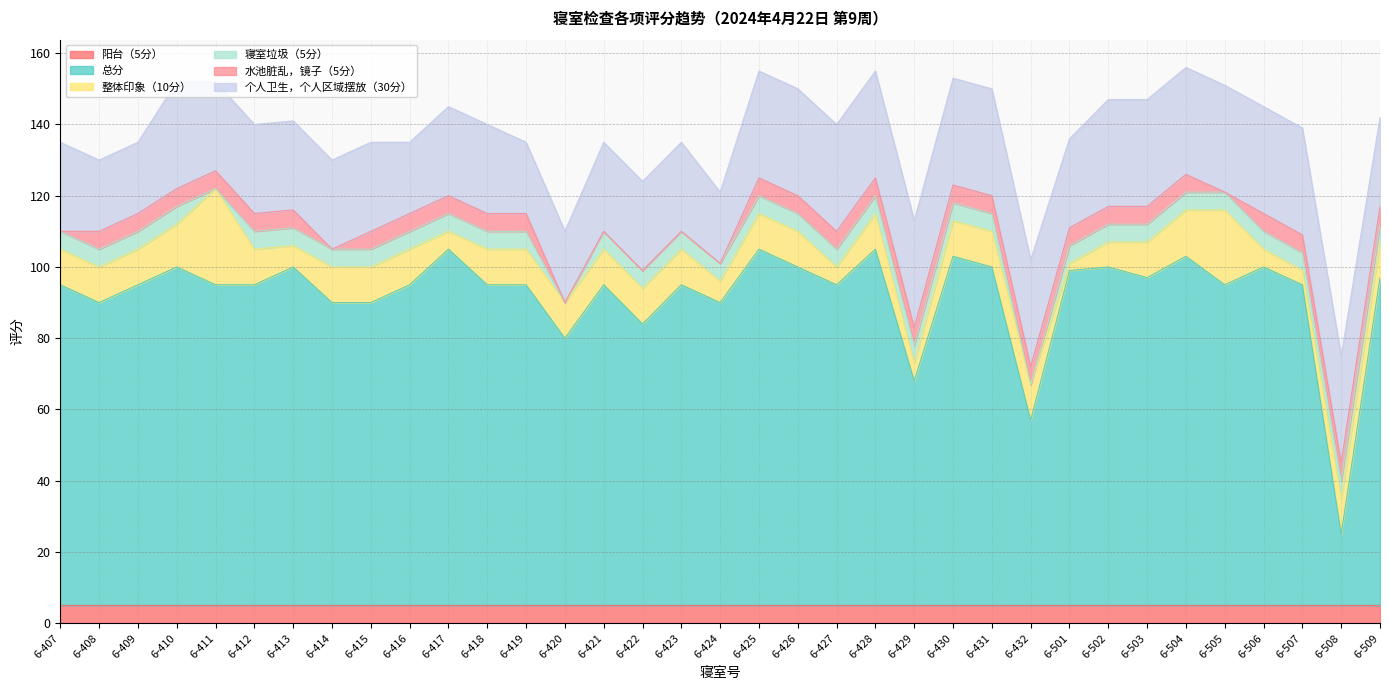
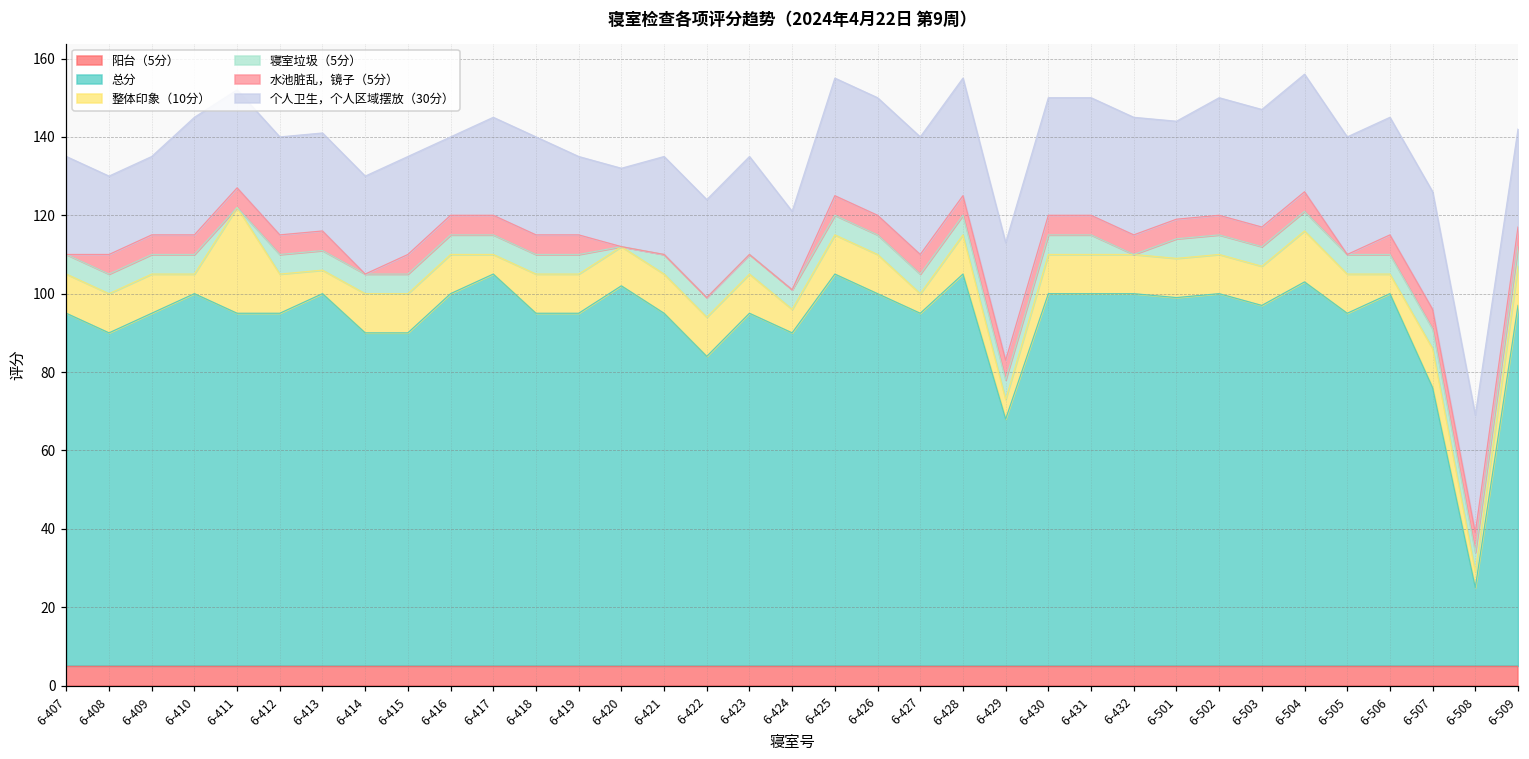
整体印象（10分）, 6-410: 12 -> 5
总分, 6-416: 95 -> 100
总分, 6-420: 80 -> 102
总分, 6-430: 103 -> 100
总分, 6-432: 57 -> 100
整体印象（10分）, 6-501: 2 -> 10
整体印象（10分）, 6-502: 7 -> 10
整体印象（10分）, 6-505: 21 -> 10
总分, 6-507: 95 -> 76
整体印象（10分）, 6-507: 4 -> 10
整体印象（10分）, 6-508: 10 -> 4
